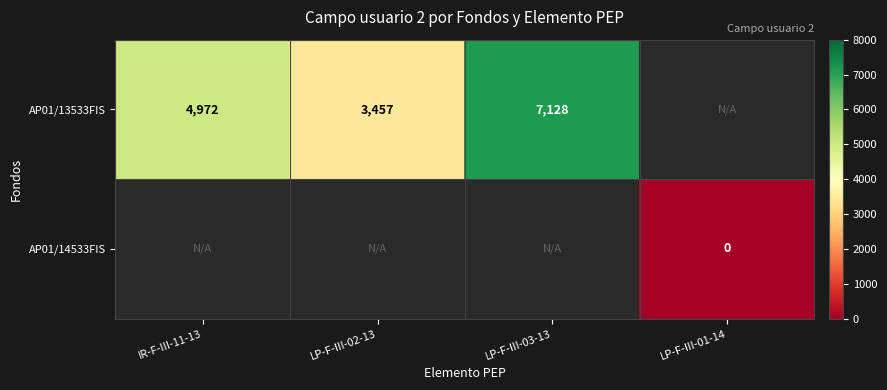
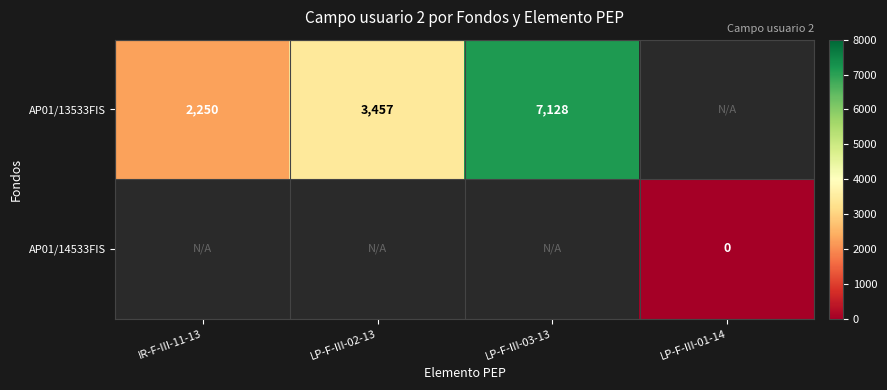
AP01/13533FIS, IR-F-III-11-13: 4,972 -> 2,250
